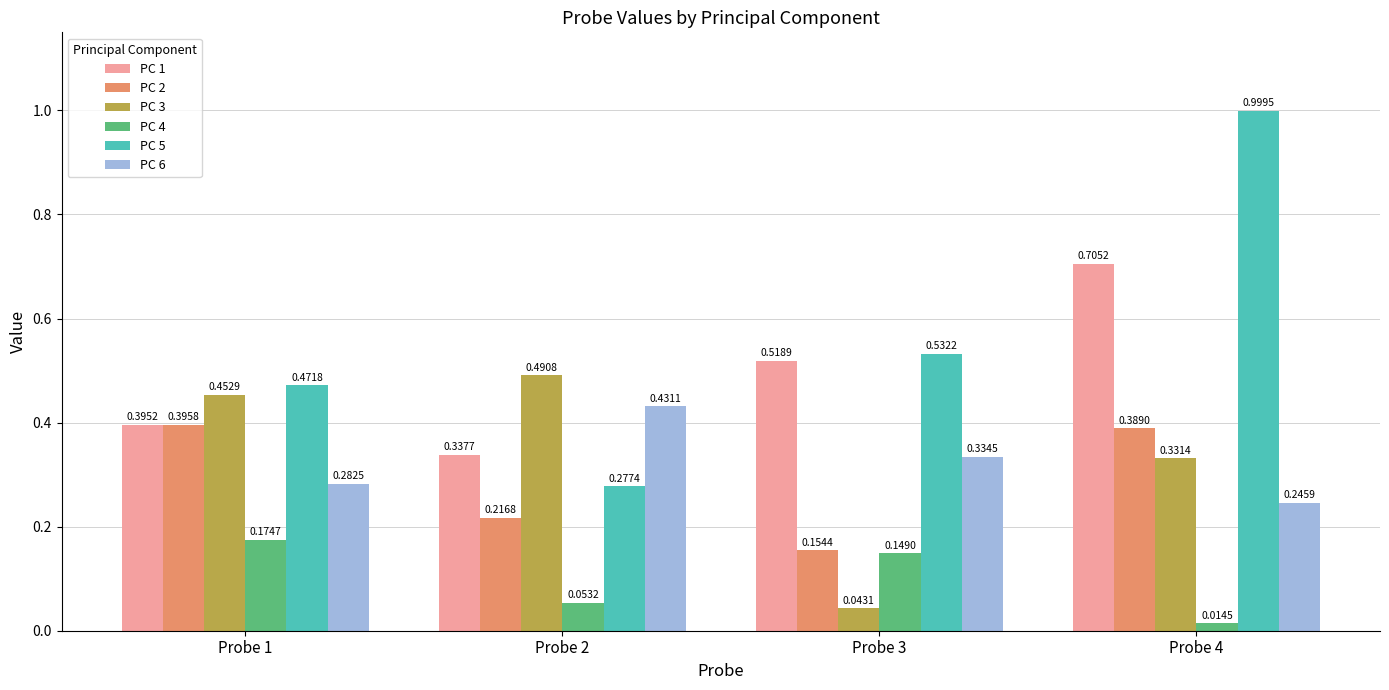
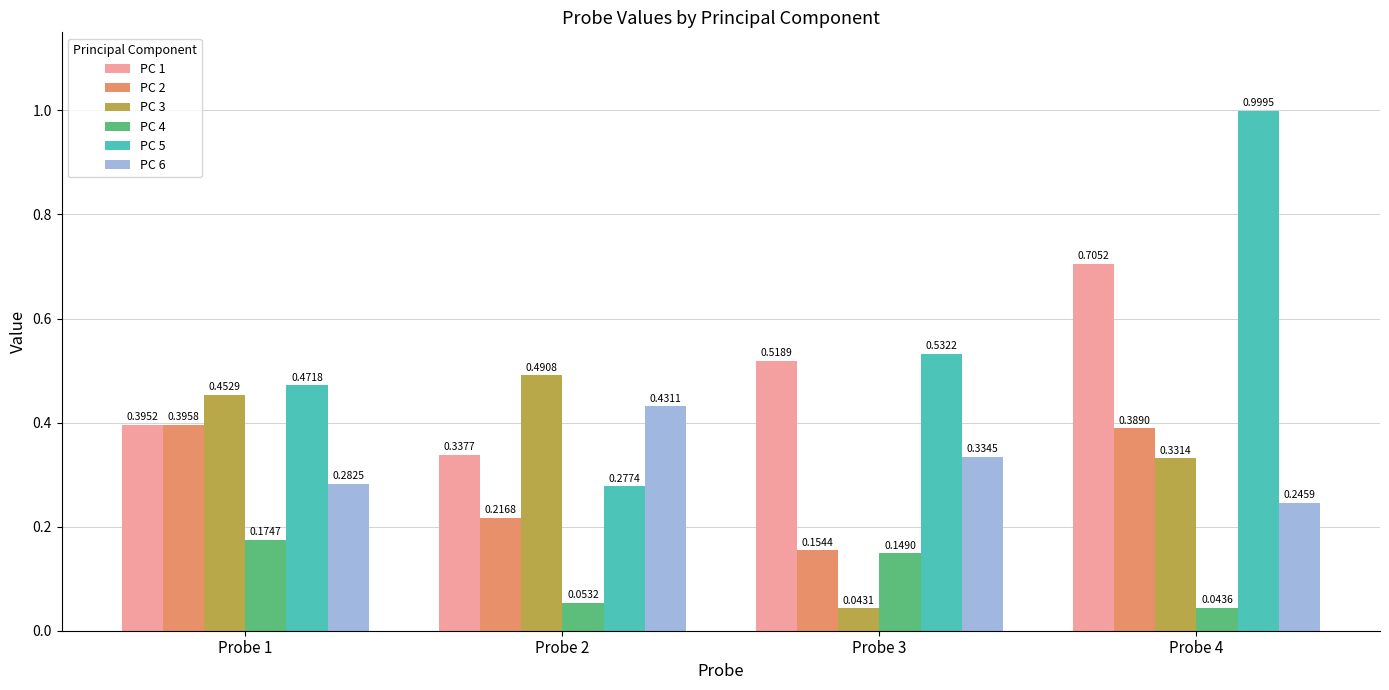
PC 4, Probe 4: 0.0145 -> 0.0436
